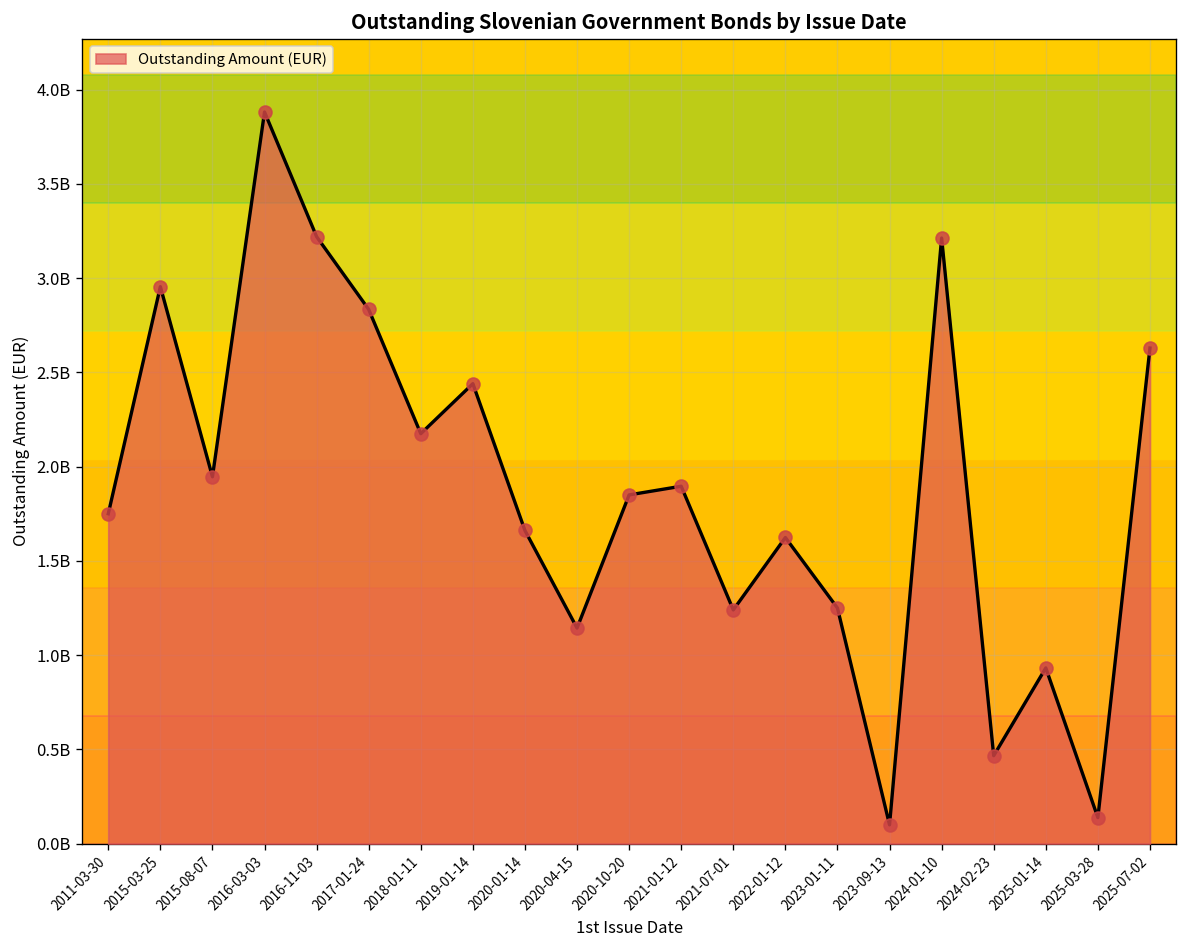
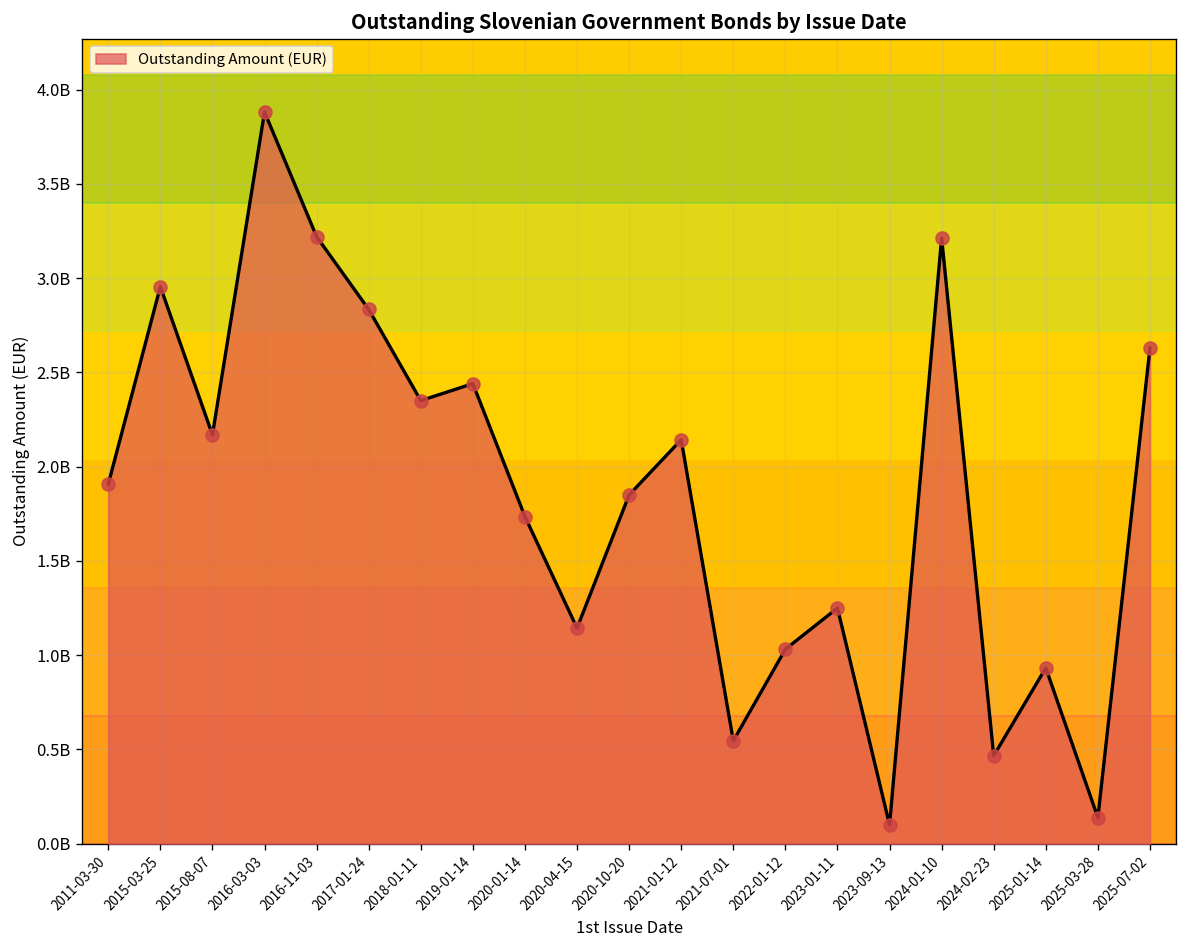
2011-03-30: 1750000000 -> 1910000000
2015-08-07: 1950000000 -> 2170000000
2018-01-11: 2170000000 -> 2350000000
2020-01-14: 1660000000 -> 1740000000
2021-01-12: 1900000000 -> 2140000000
2021-07-01: 1240000000 -> 550000000
2022-01-12: 1620000000 -> 1030000000
